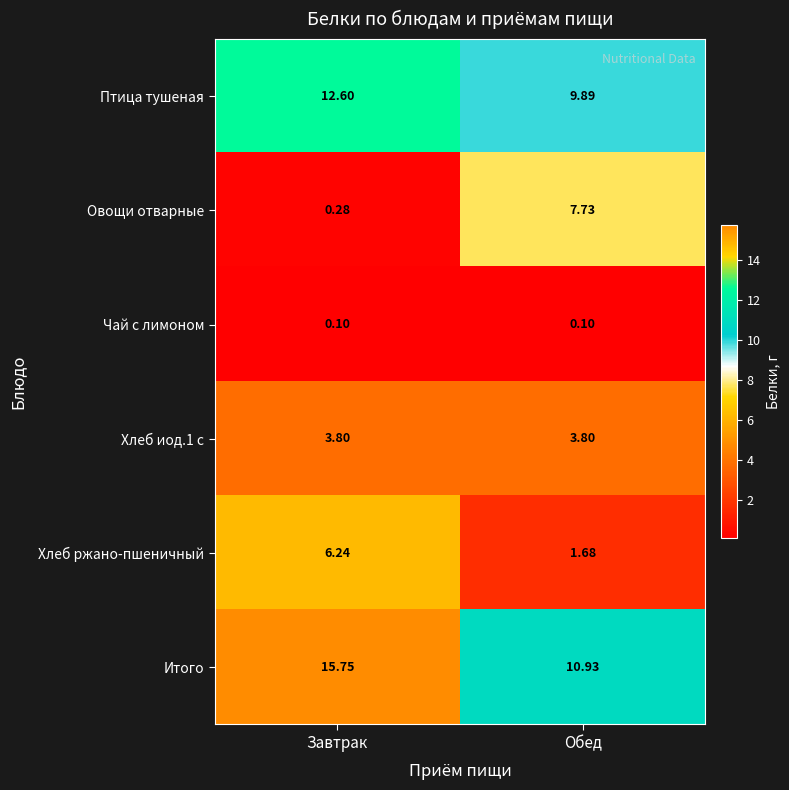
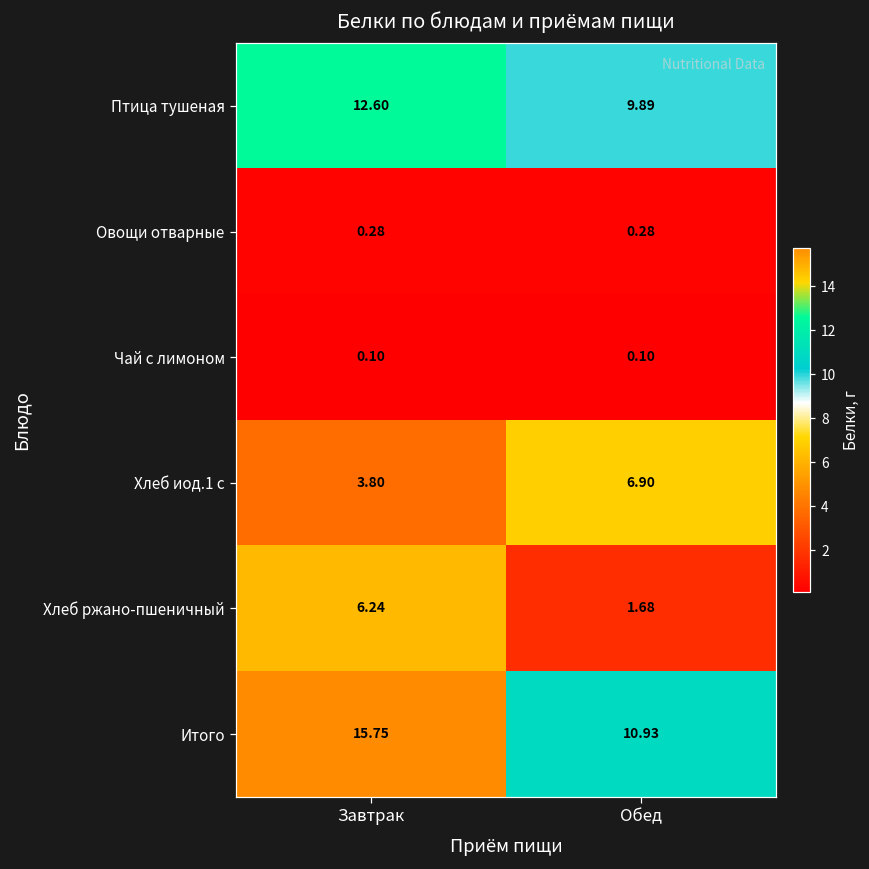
Овощи отварные, Обед: 7.73 -> 0.28
Хлеб иод.1 с, Обед: 3.80 -> 6.90
